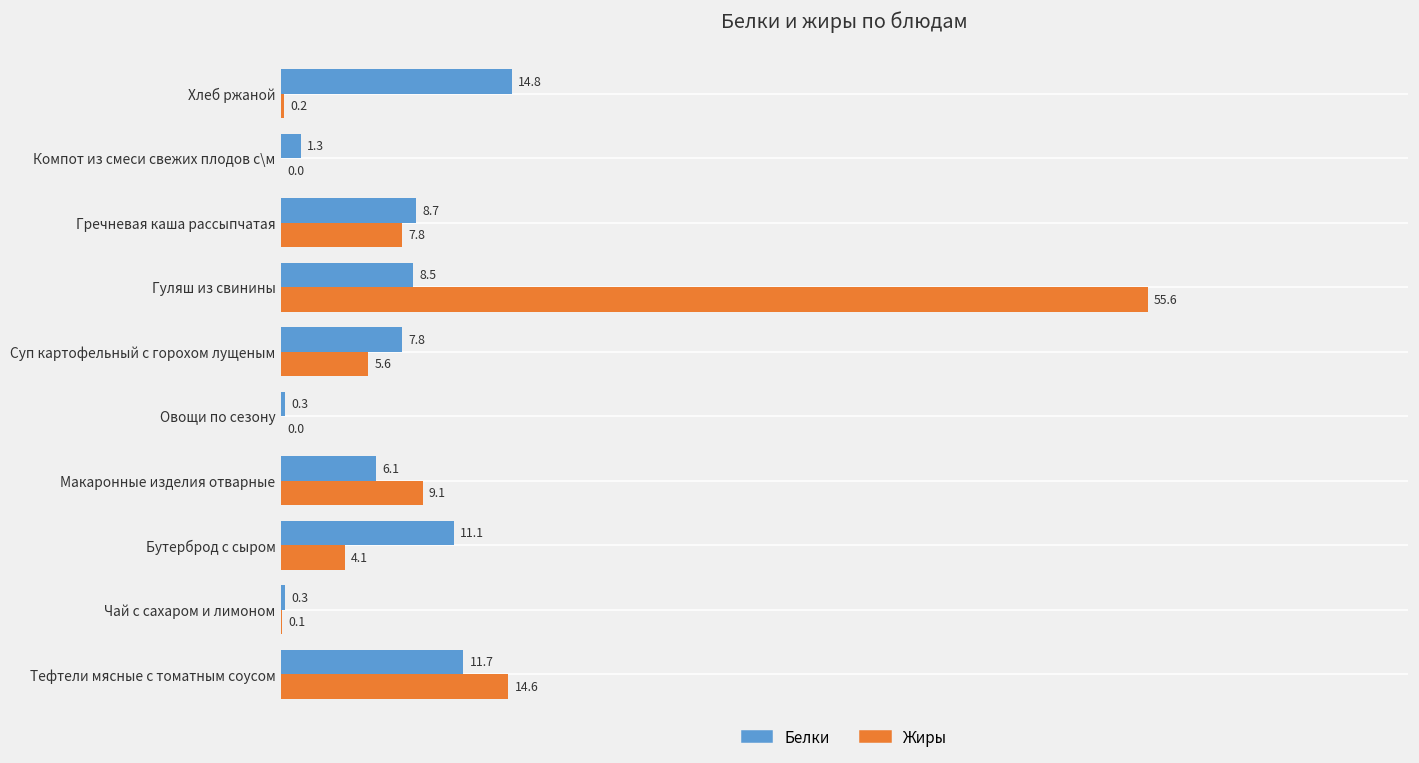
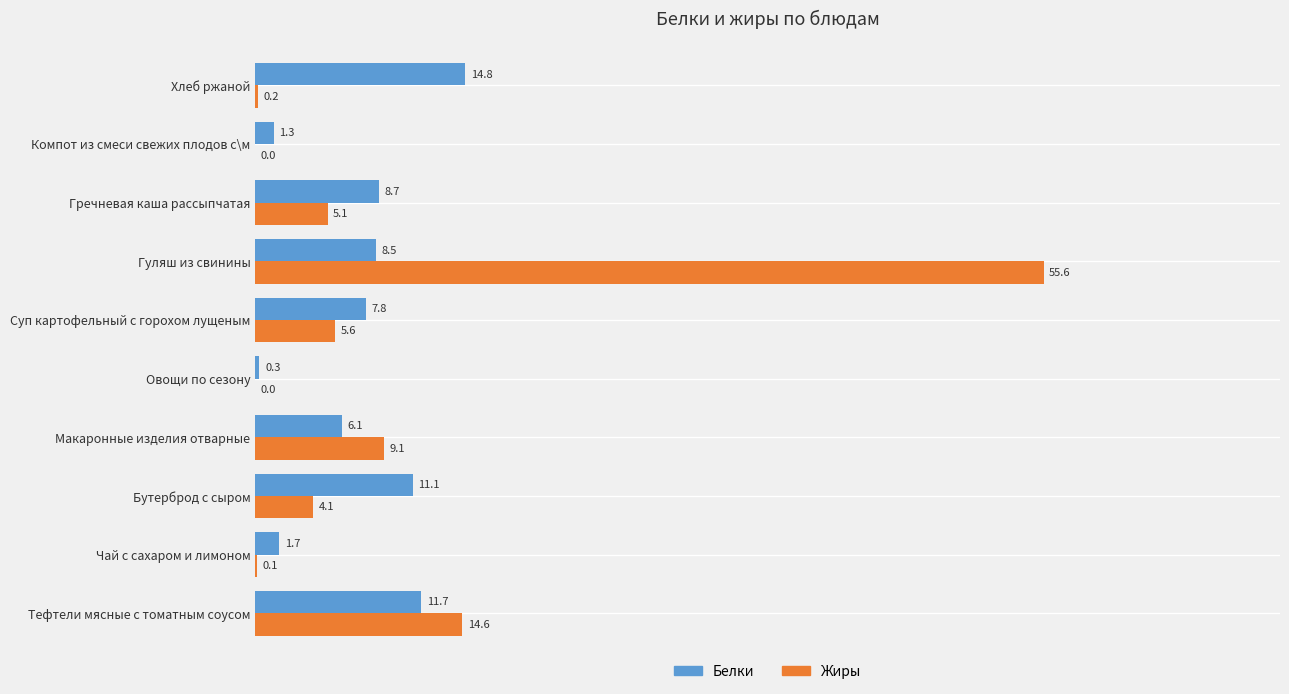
Жиры, Гречневая каша рассыпчатая: 7.8 -> 5.1
Белки, Чай с сахаром и лимоном: 0.3 -> 1.7
